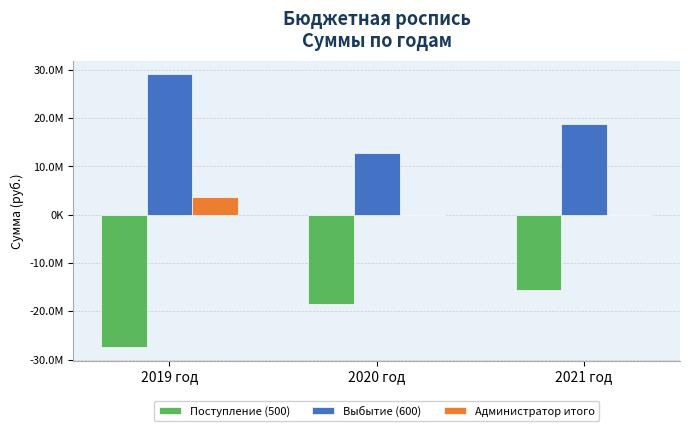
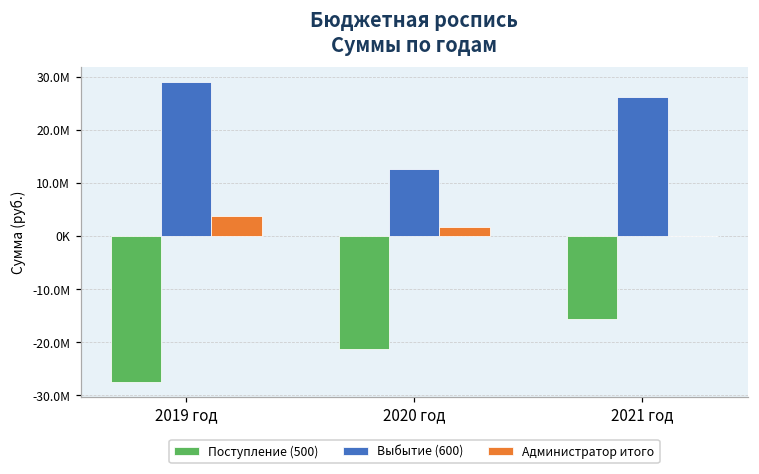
Поступление (500), 2020 год: -19000000 -> -21000000
Администратор итого, 2020 год: 0 -> 2000000
Выбытие (600), 2021 год: 19000000 -> 26000000
